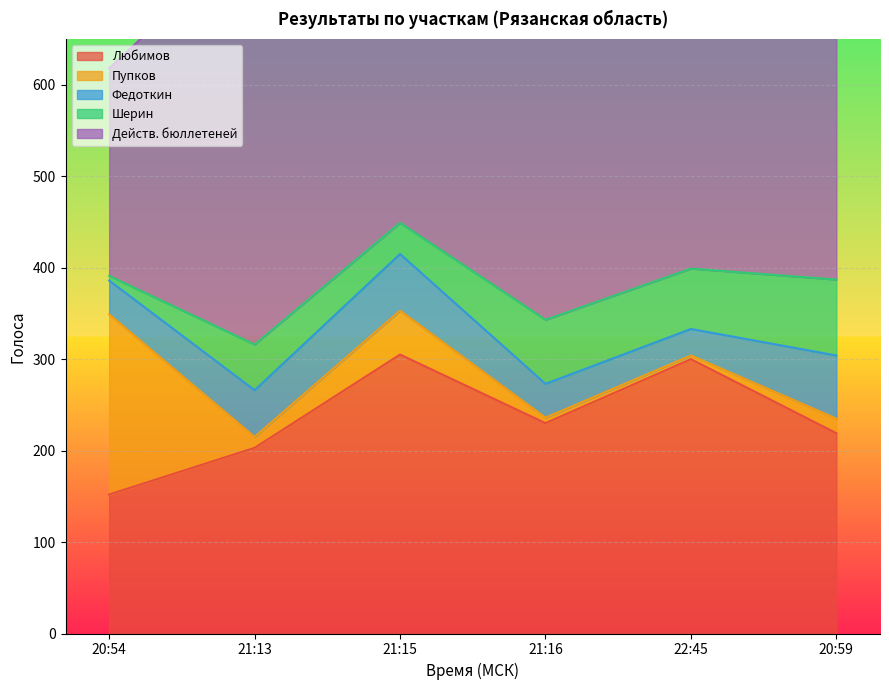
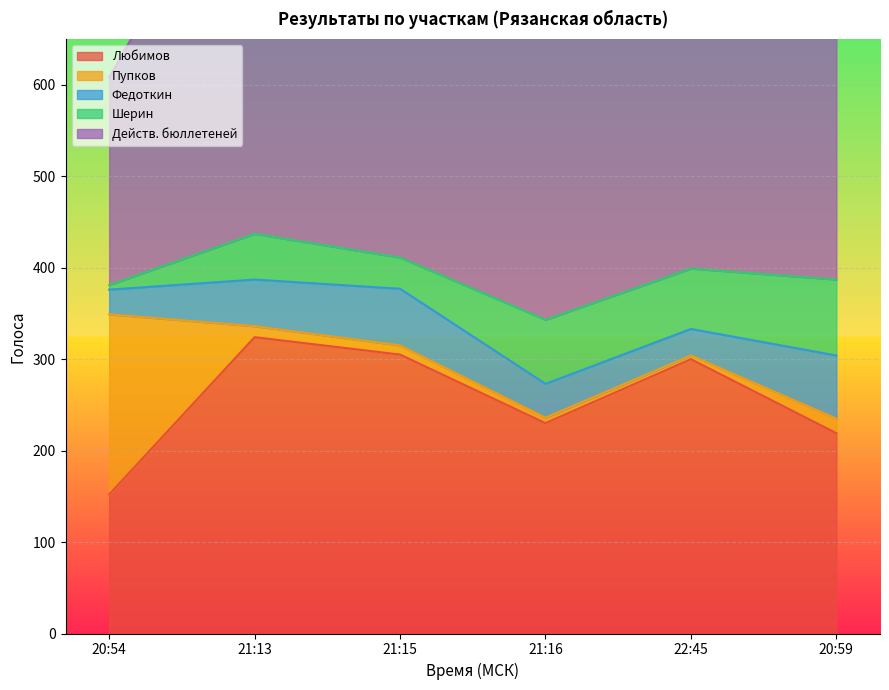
Федоткин, 20:54: 40 -> 30
Любимов, 21:13: 200 -> 320
Пупков, 21:15: 50 -> 10
